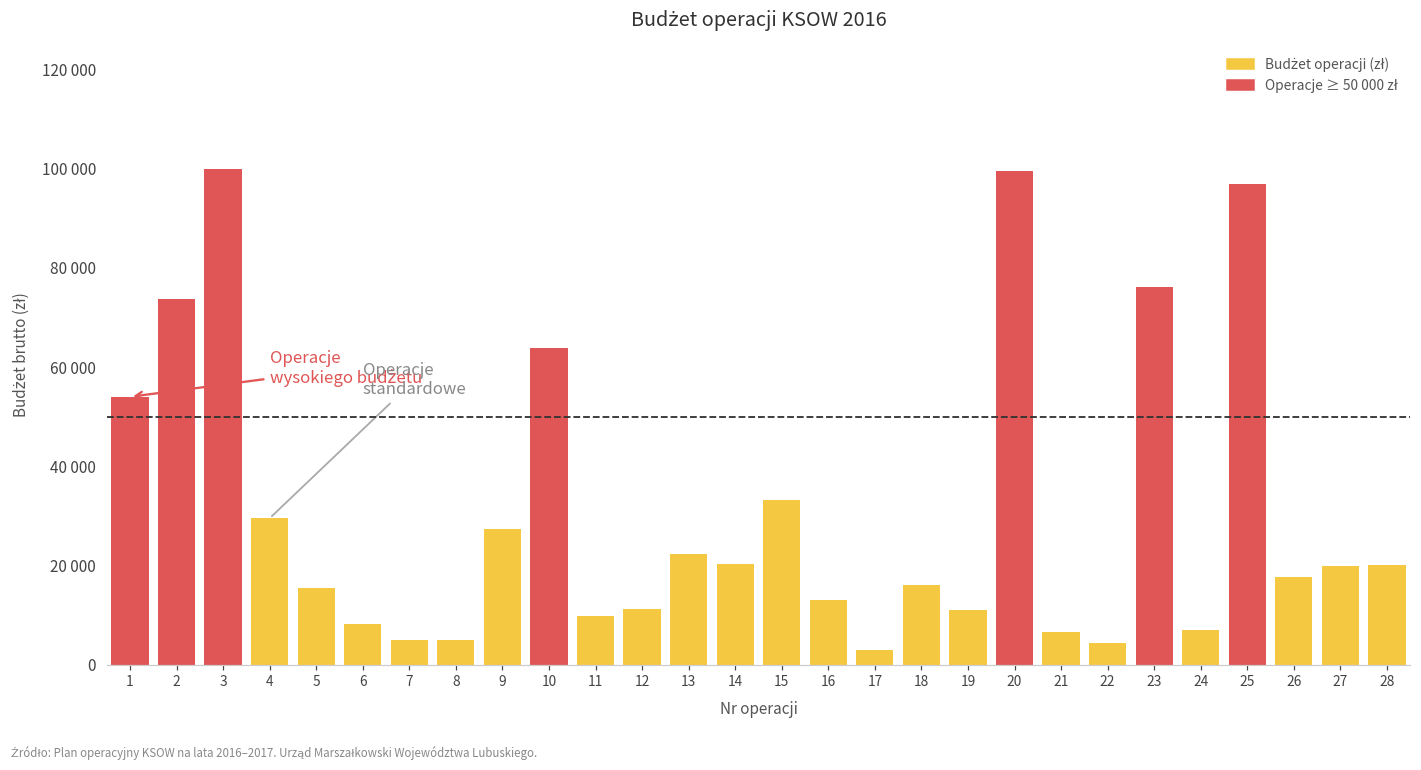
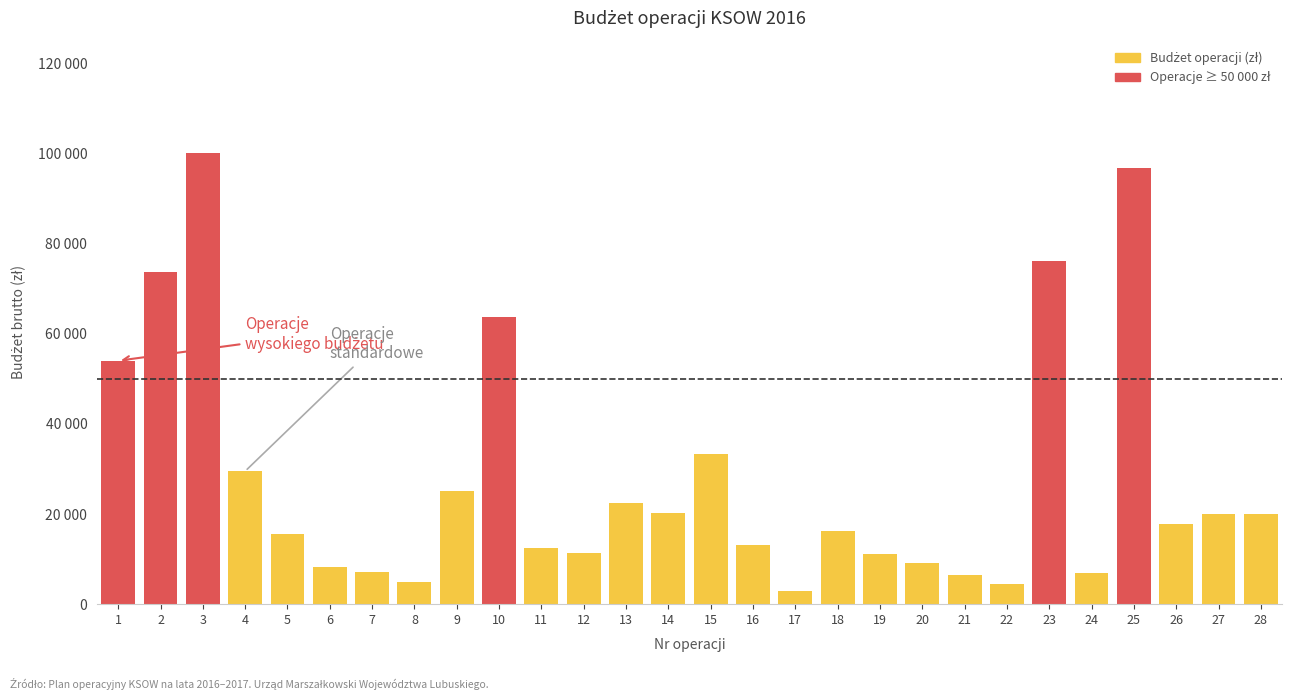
7: 5000 -> 7000
9: 27000 -> 25000
11: 10000 -> 13000
20: 100000 -> 9000
